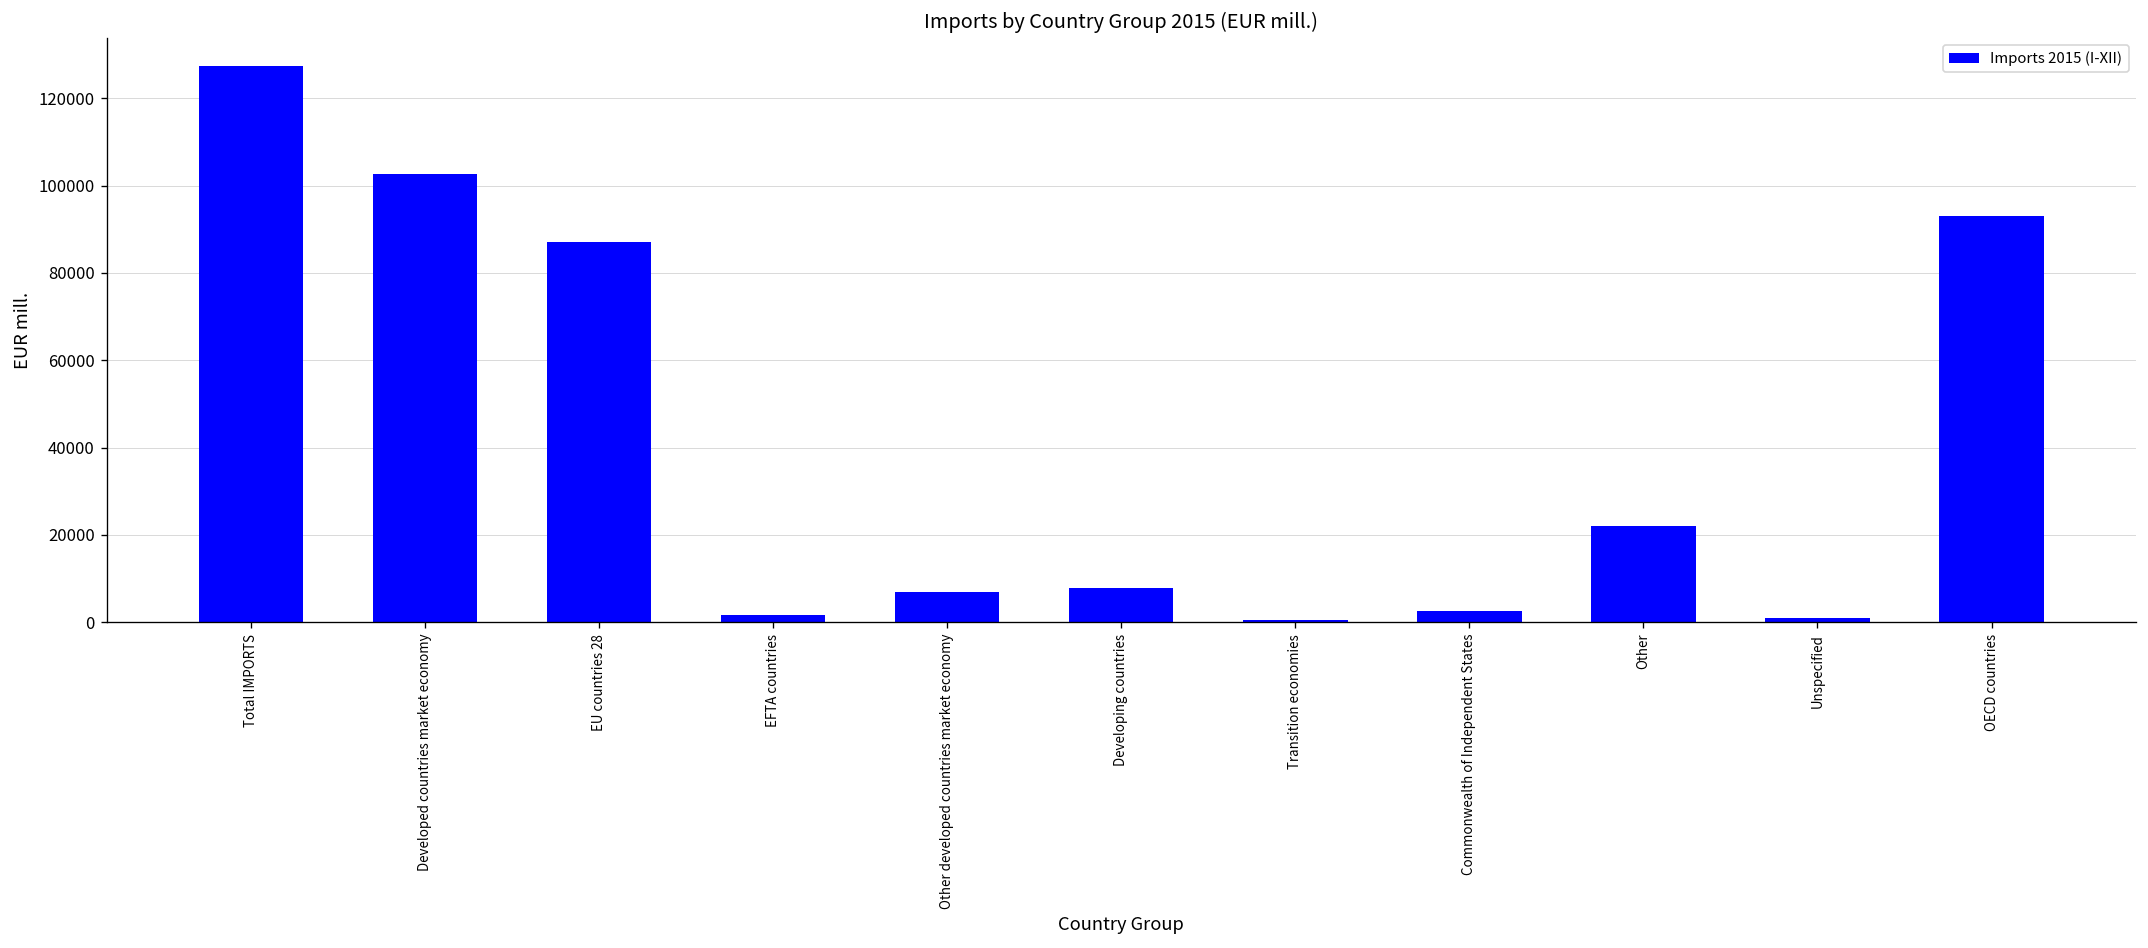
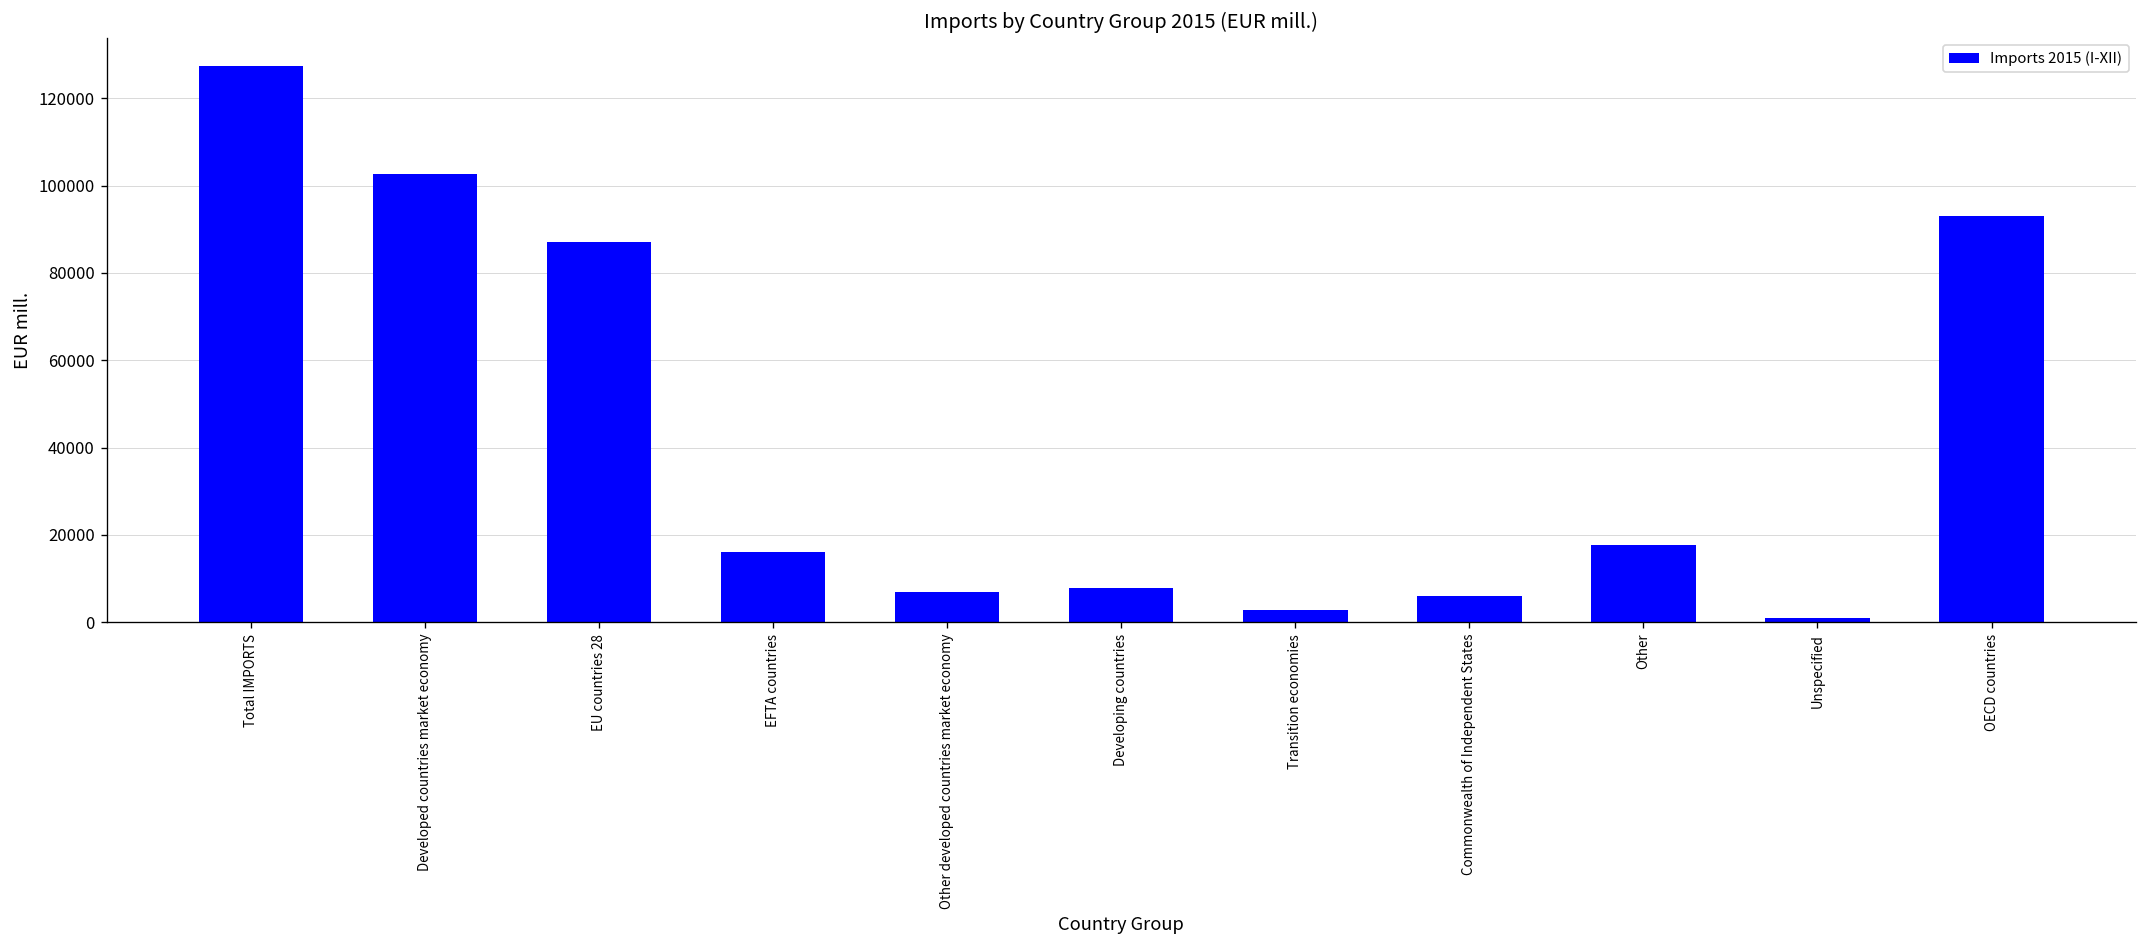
EFTA countries: 2000 -> 16000
Transition economies: 1000 -> 3000
Commonwealth of Independent States: 3000 -> 6000
Other: 22000 -> 18000
